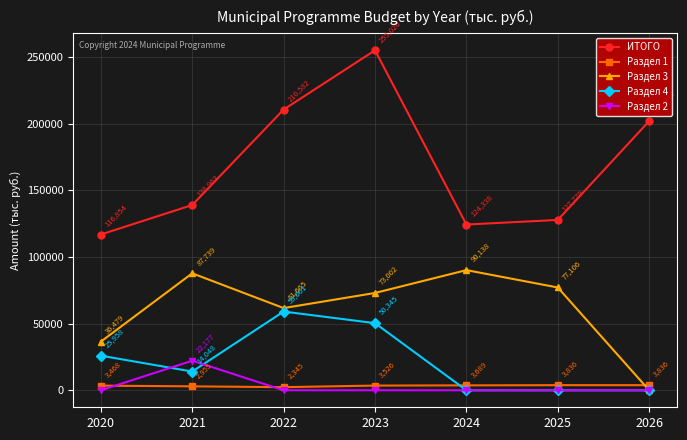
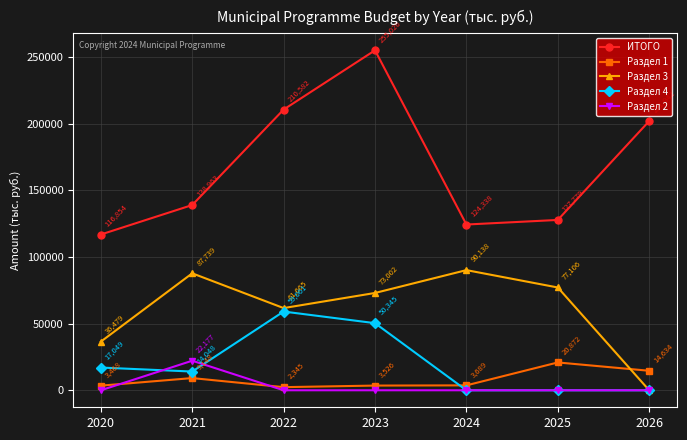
Раздел 4, 2020: 25,958 -> 17,049
Раздел 1, 2021: 2,955 -> 9,148
Раздел 1, 2025: 3,836 -> 20,872
Раздел 1, 2026: 3,836 -> 14,634
